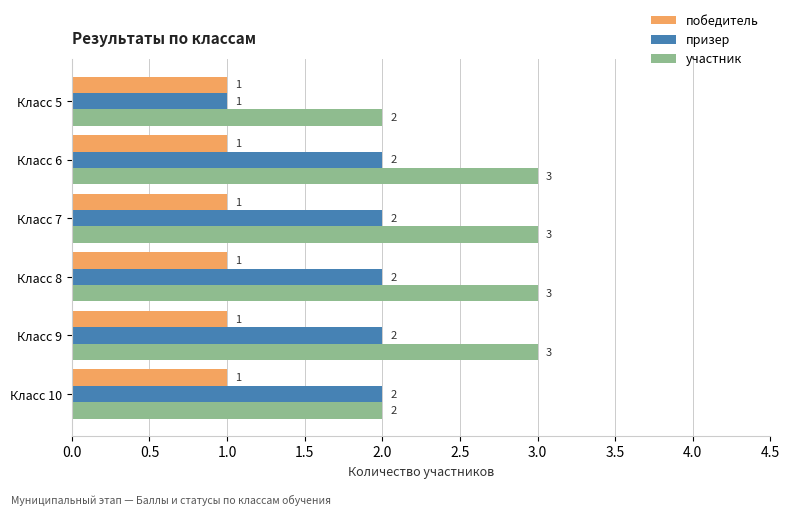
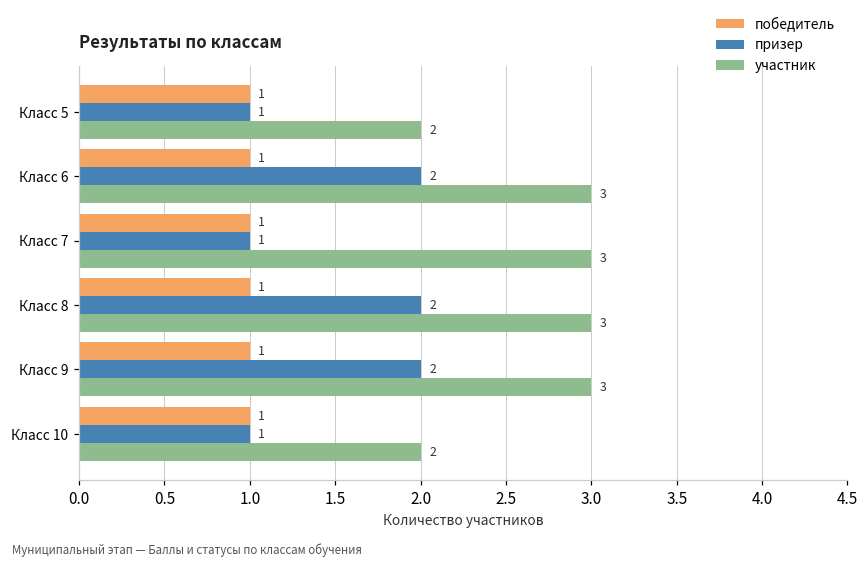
призер, Класс 7: 2 -> 1
призер, Класс 10: 2 -> 1
